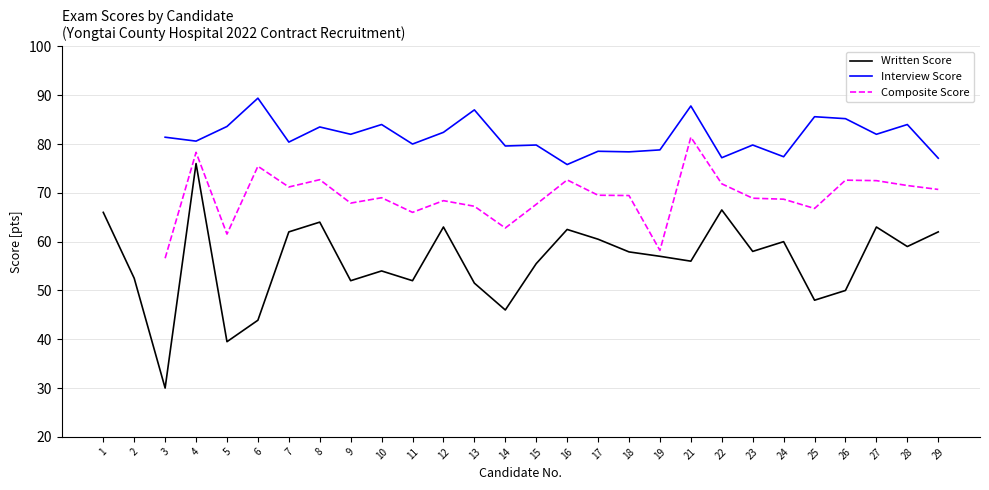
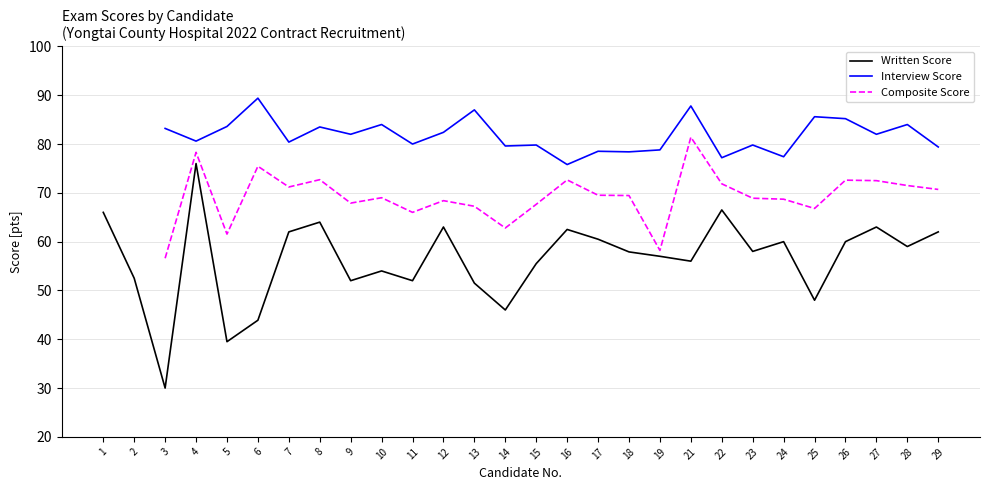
Interview Score, 3: 81 -> 83
Written Score, 26: 50 -> 60
Interview Score, 29: 77 -> 79
